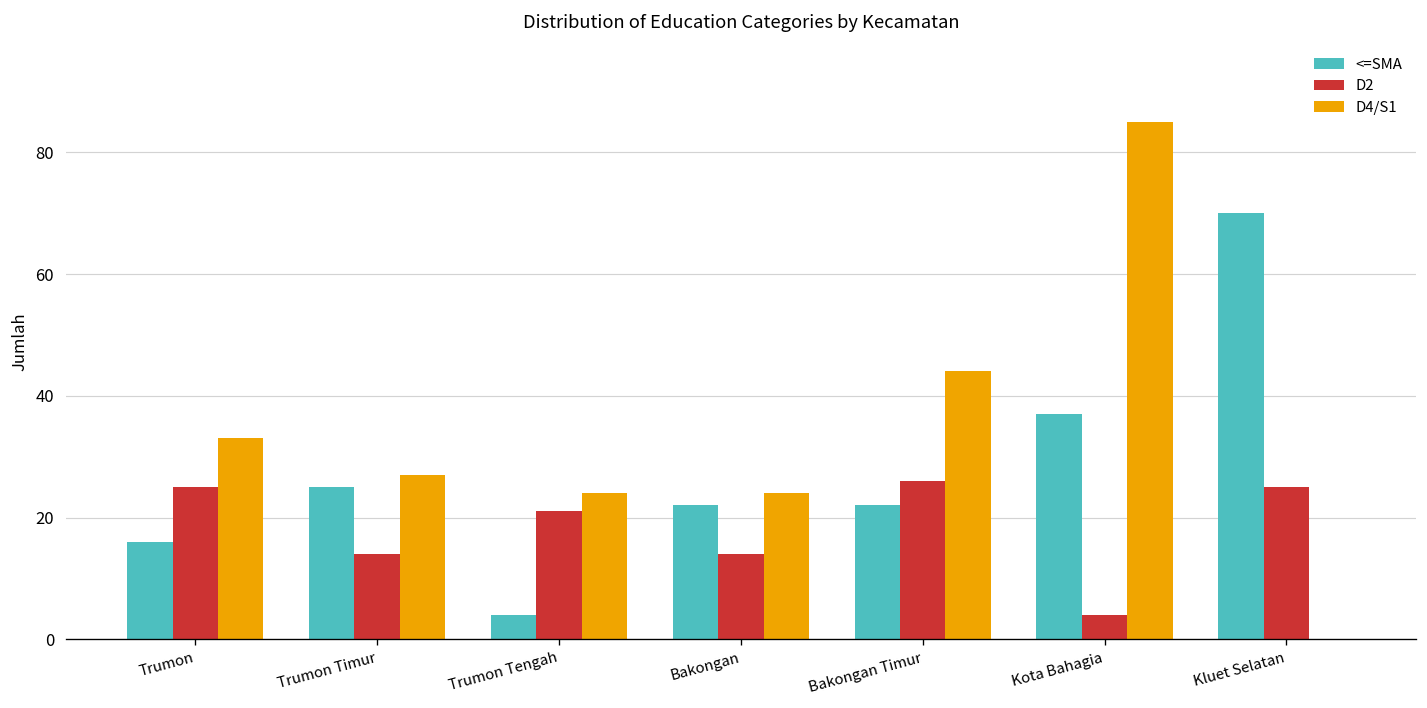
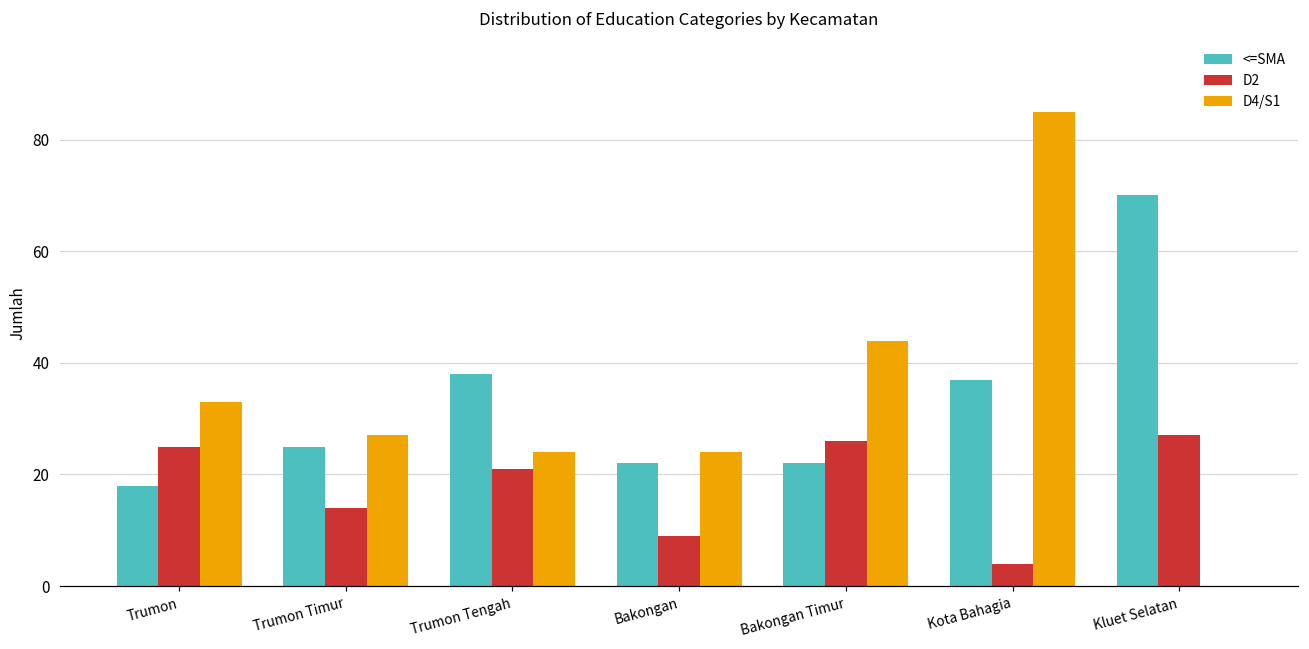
<=SMA, Trumon: 16 -> 18
<=SMA, Trumon Tengah: 4 -> 38
D2, Bakongan: 14 -> 9
D2, Kluet Selatan: 25 -> 27
